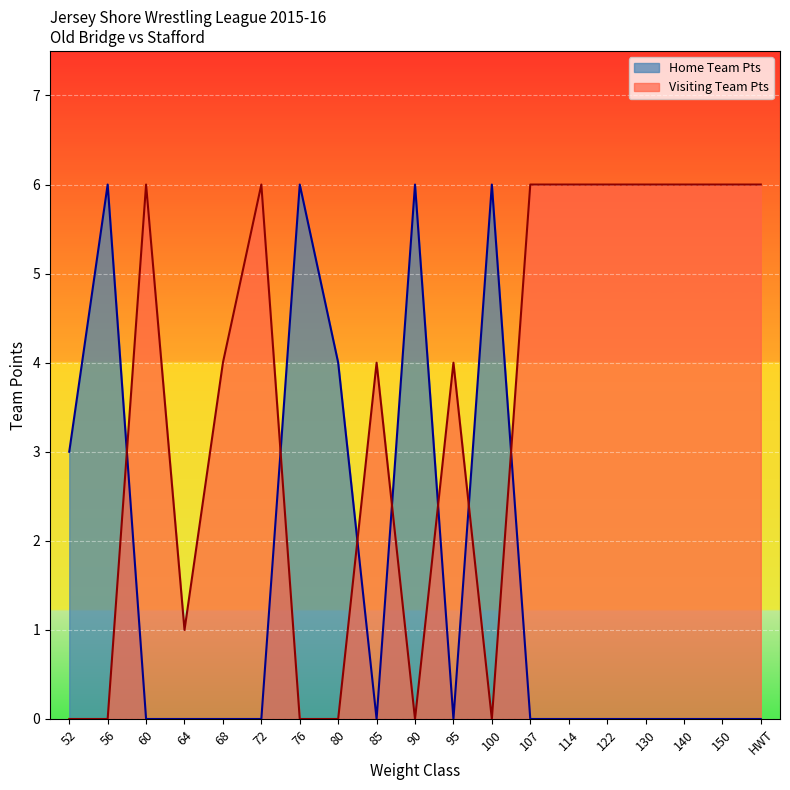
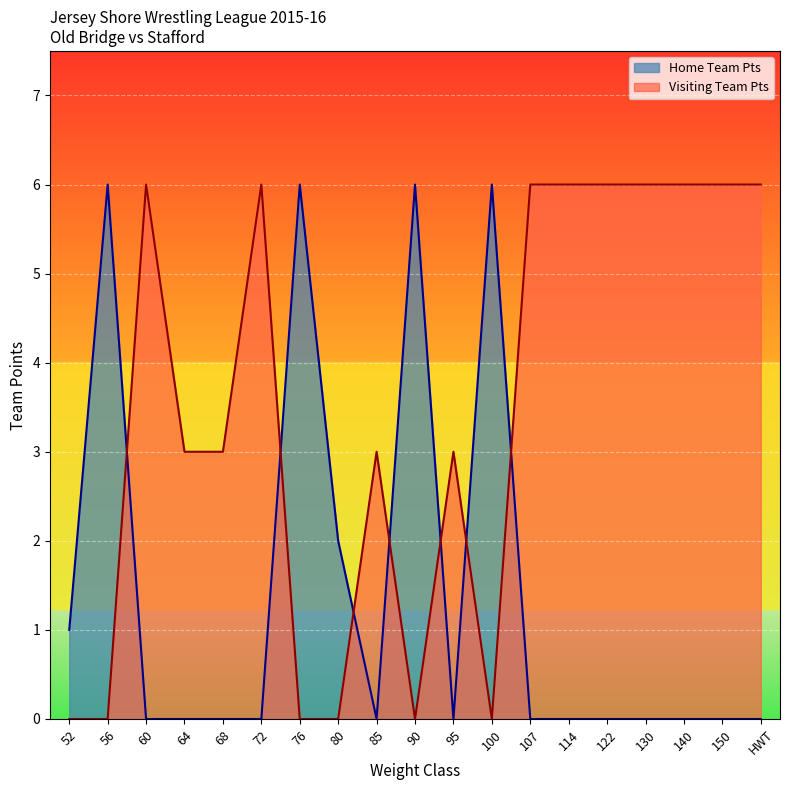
Home Team Pts, 52: 3 -> 1
Visiting Team Pts, 64: 1 -> 3
Visiting Team Pts, 68: 4 -> 3
Home Team Pts, 80: 4 -> 2
Visiting Team Pts, 85: 4 -> 3
Visiting Team Pts, 95: 4 -> 3
